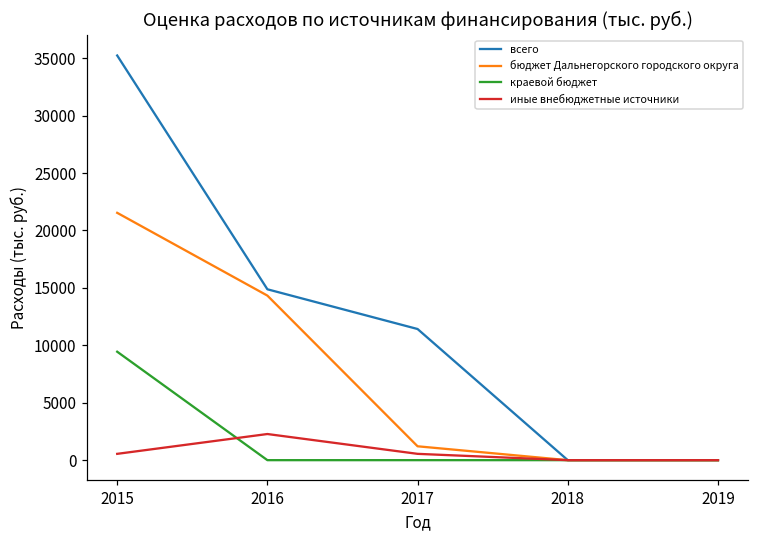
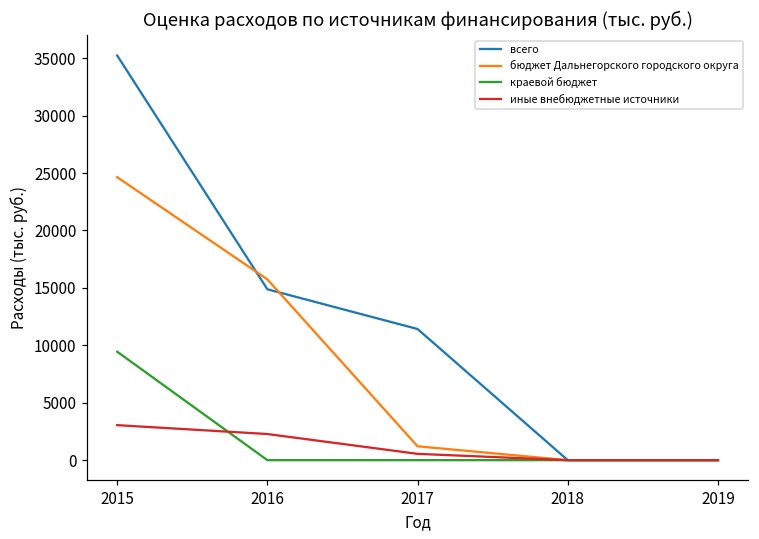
бюджет Дальнегорского городского округа, 2015: 21500 -> 24600
иные внебюджетные источники, 2015: 600 -> 3100
бюджет Дальнегорского городского округа, 2016: 14300 -> 15700
